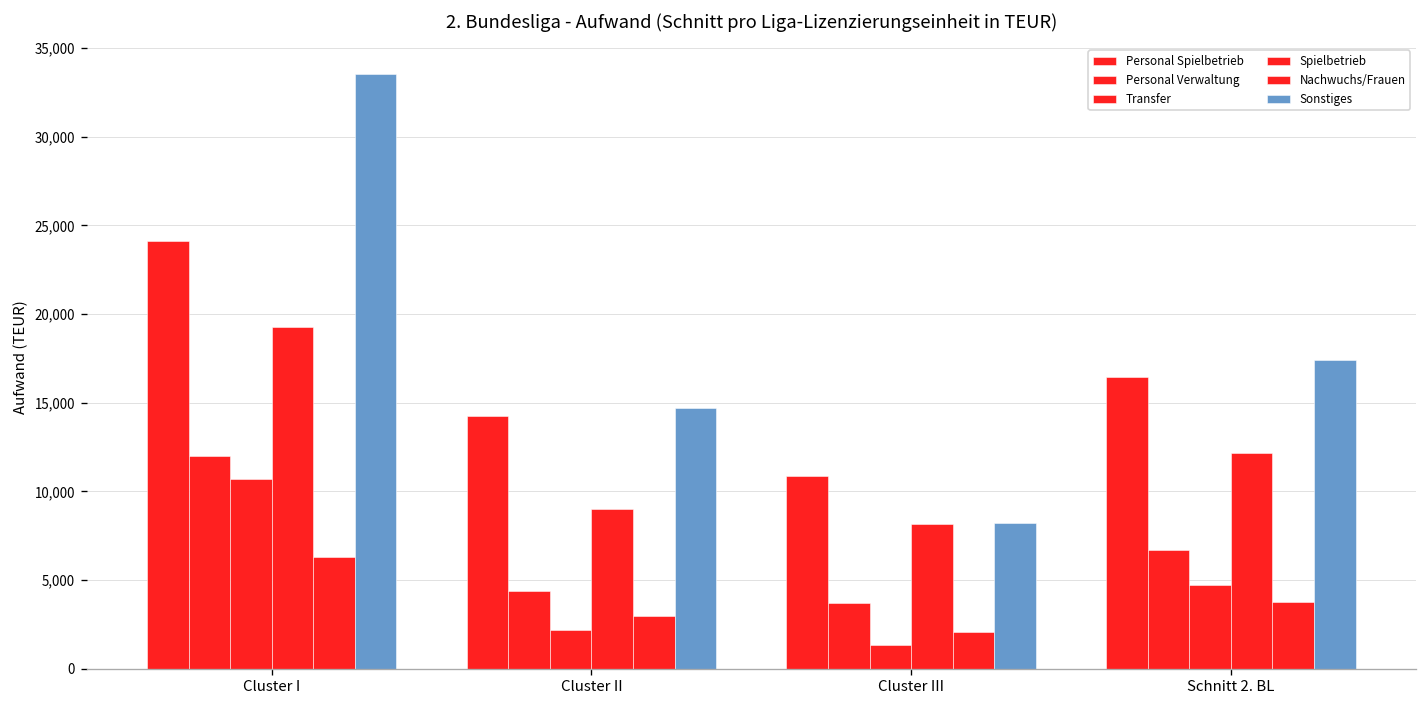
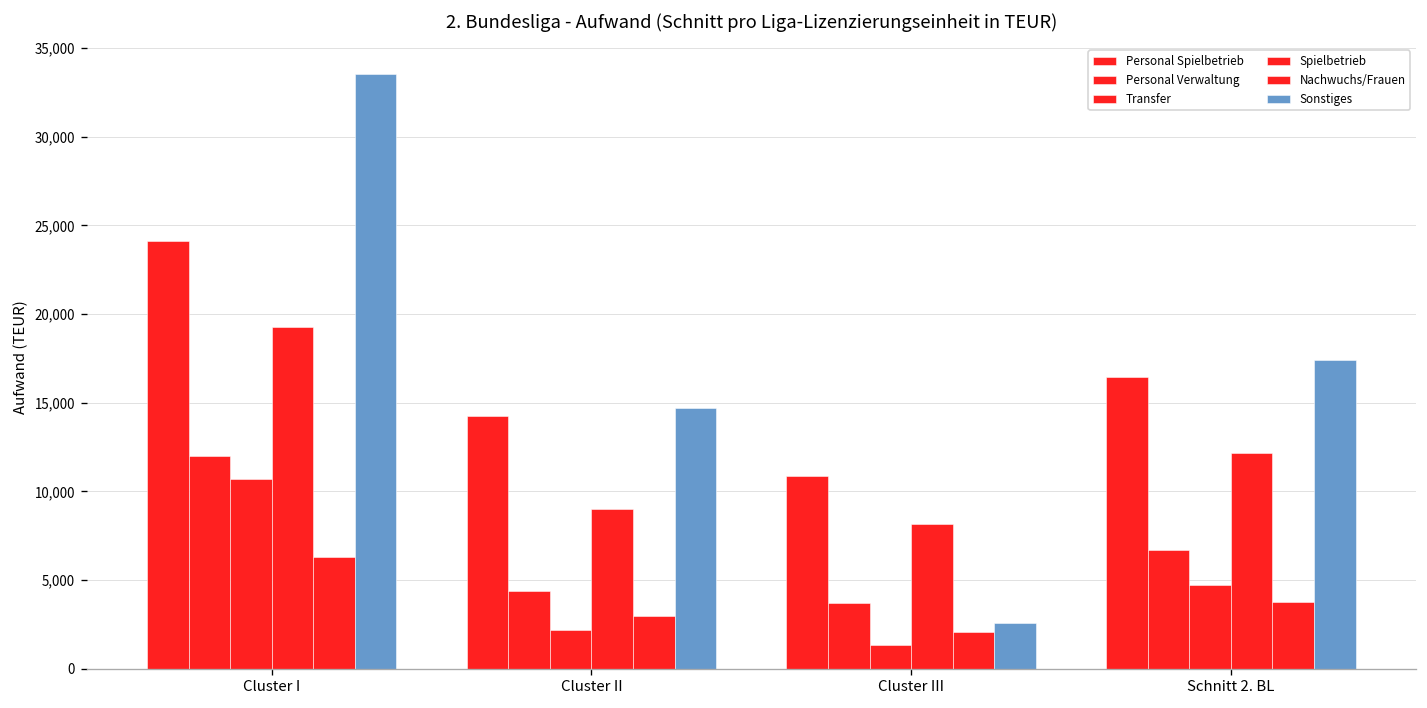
Sonstiges, Cluster III: 8,200 -> 2,600
